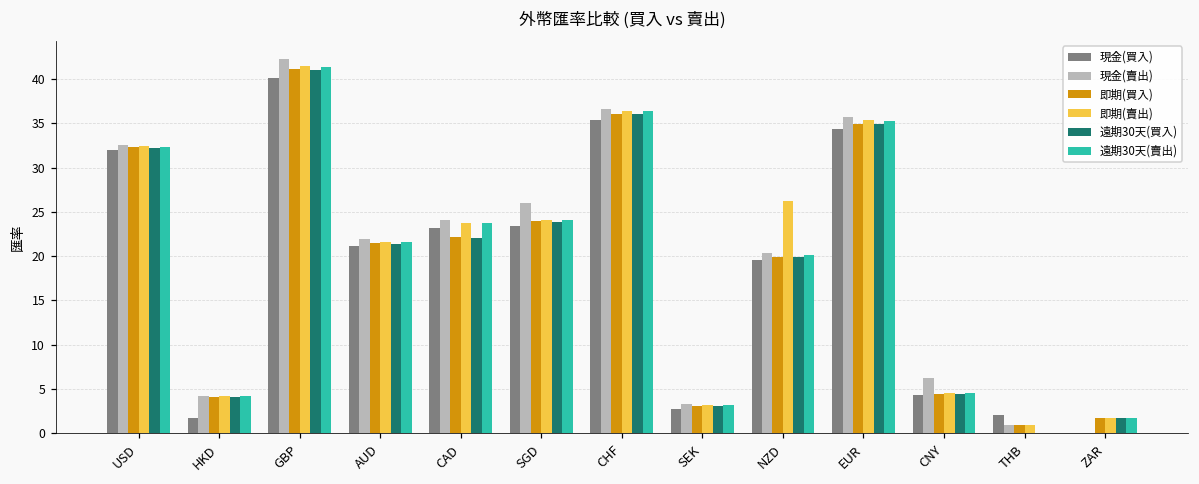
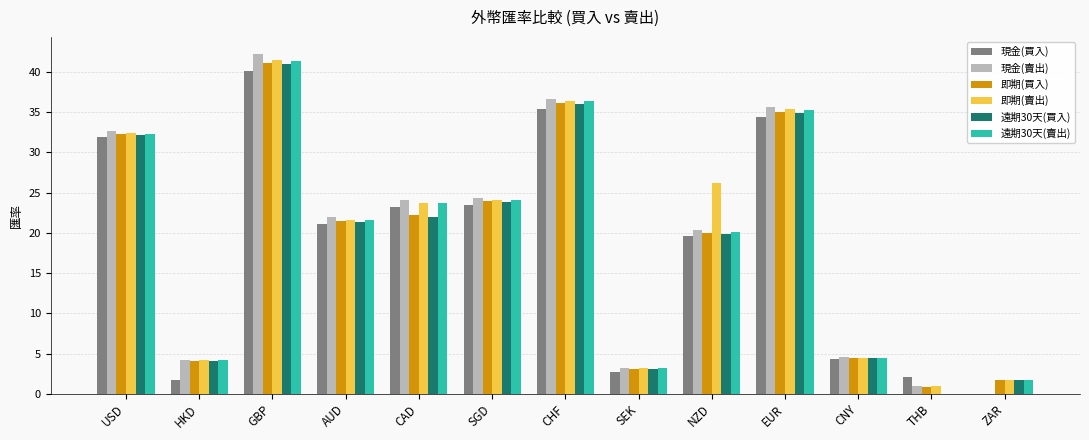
現金(賣出), SGD: 26 -> 24
現金(賣出), CNY: 6 -> 5
